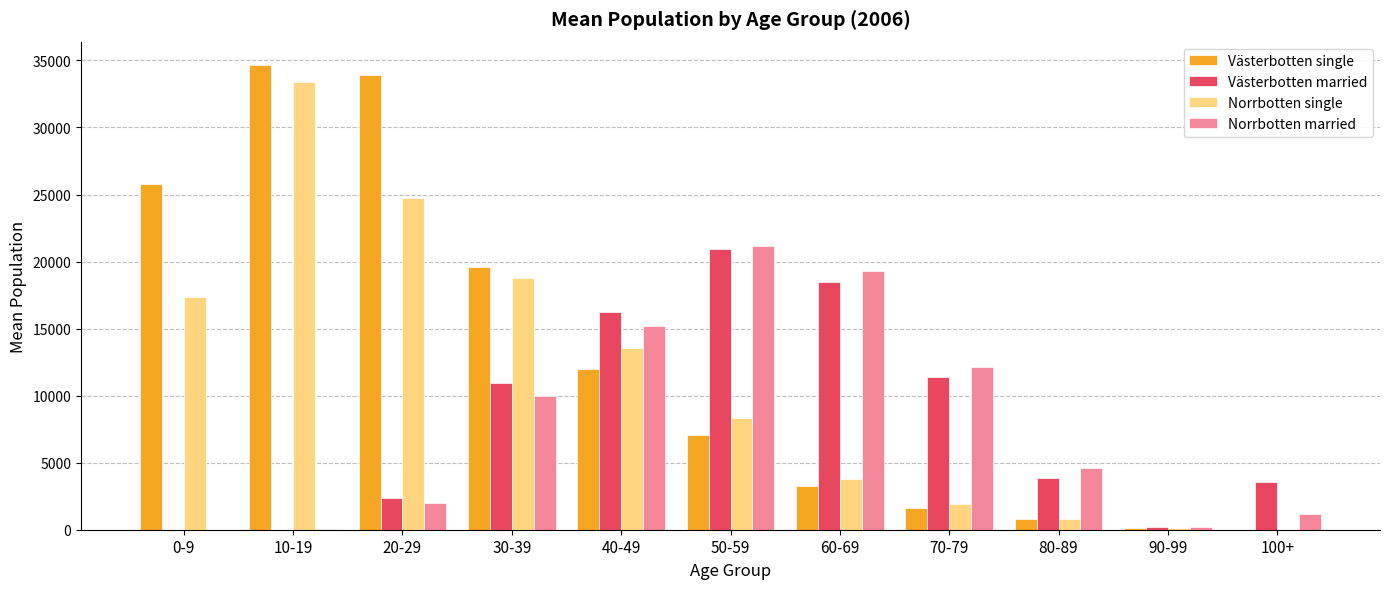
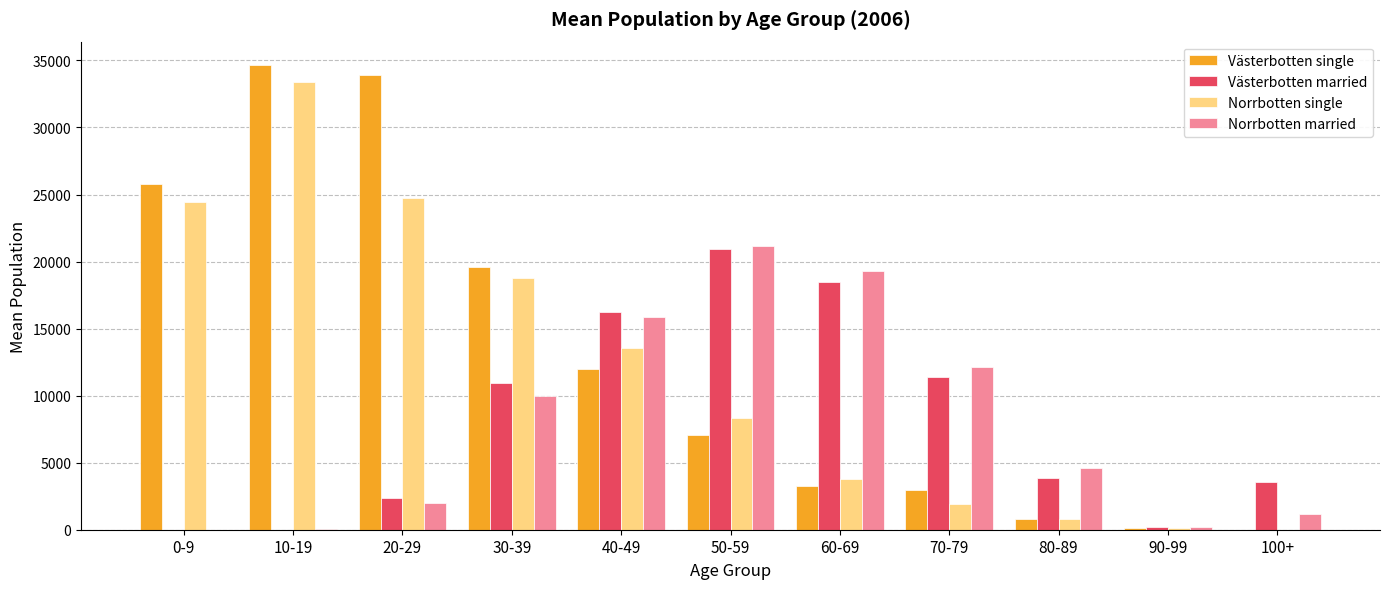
Norrbotten single, 0-9: 17300 -> 24400
Norrbotten married, 40-49: 15200 -> 15900
Västerbotten single, 70-79: 1600 -> 2900
